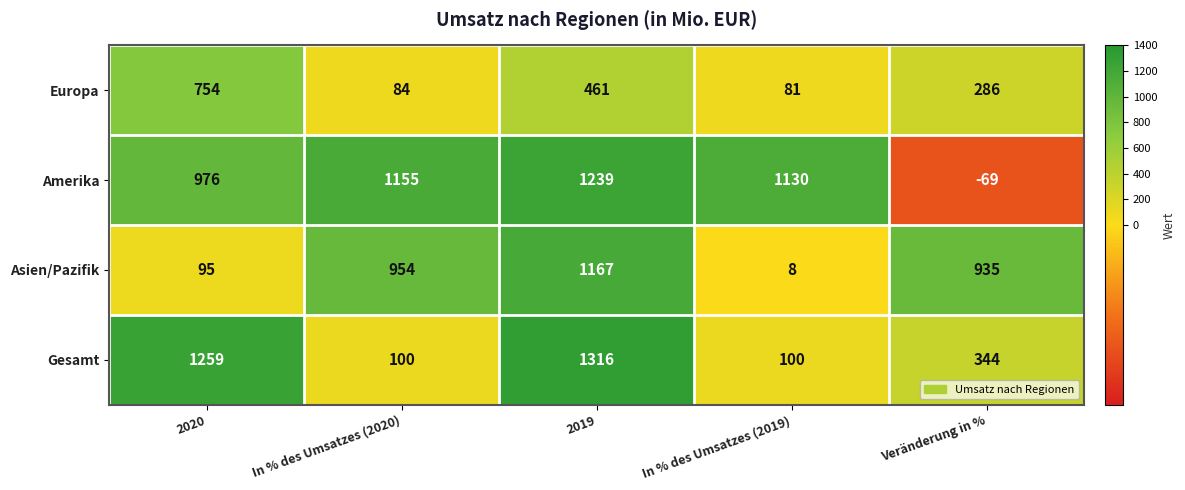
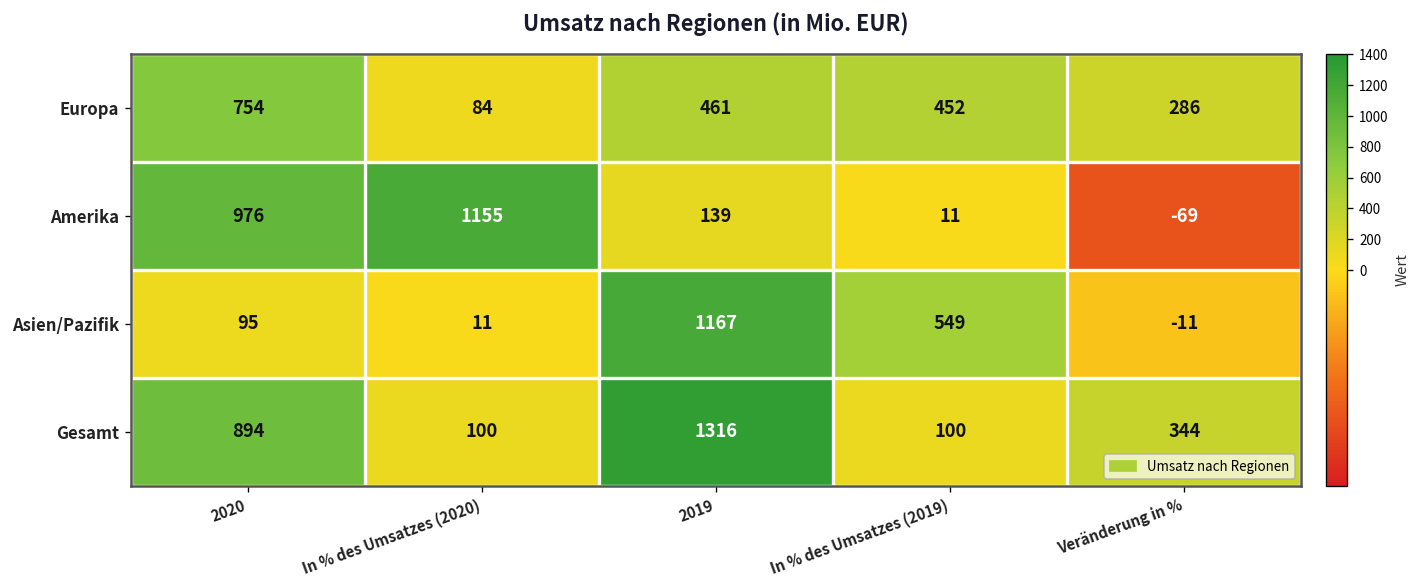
Europa, In % des Umsatzes (2019): 81 -> 452
Amerika, 2019: 1239 -> 139
Amerika, In % des Umsatzes (2019): 1130 -> 11
Asien/Pazifik, In % des Umsatzes (2020): 954 -> 11
Asien/Pazifik, In % des Umsatzes (2019): 8 -> 549
Asien/Pazifik, Veränderung in %: 935 -> -11
Gesamt, 2020: 1259 -> 894
